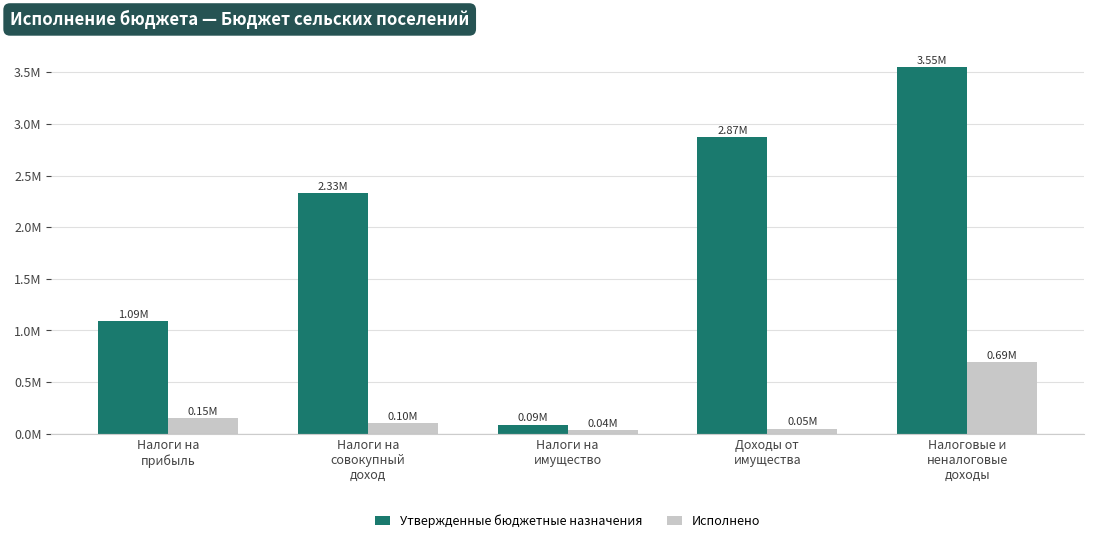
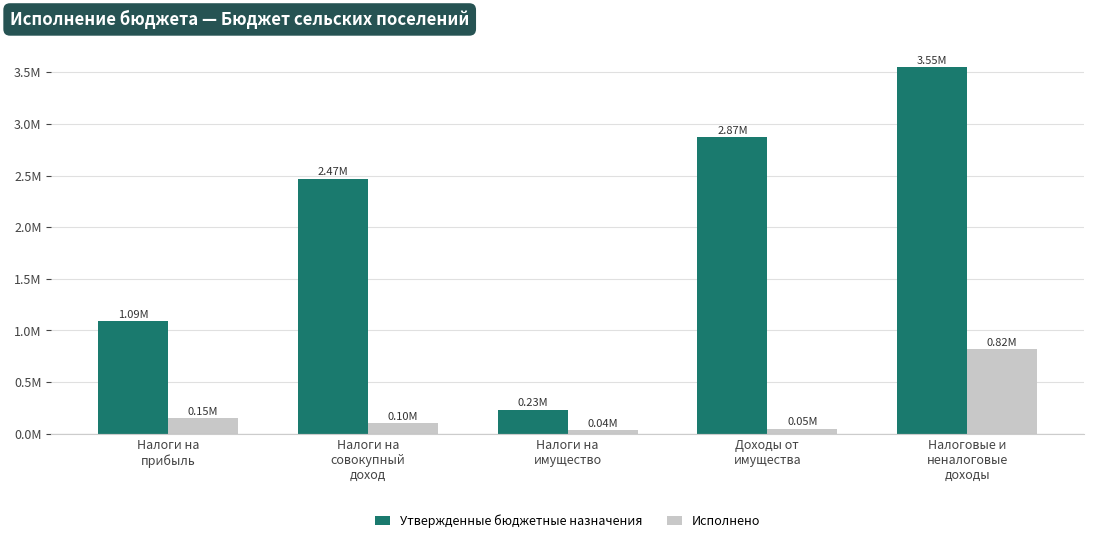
Утвержденные бюджетные назначения, Налоги на совокупный доход: 2.33M -> 2.47M
Утвержденные бюджетные назначения, Налоги на имущество: 0.09M -> 0.23M
Исполнено, Налоговые и неналоговые доходы: 0.69M -> 0.82M
